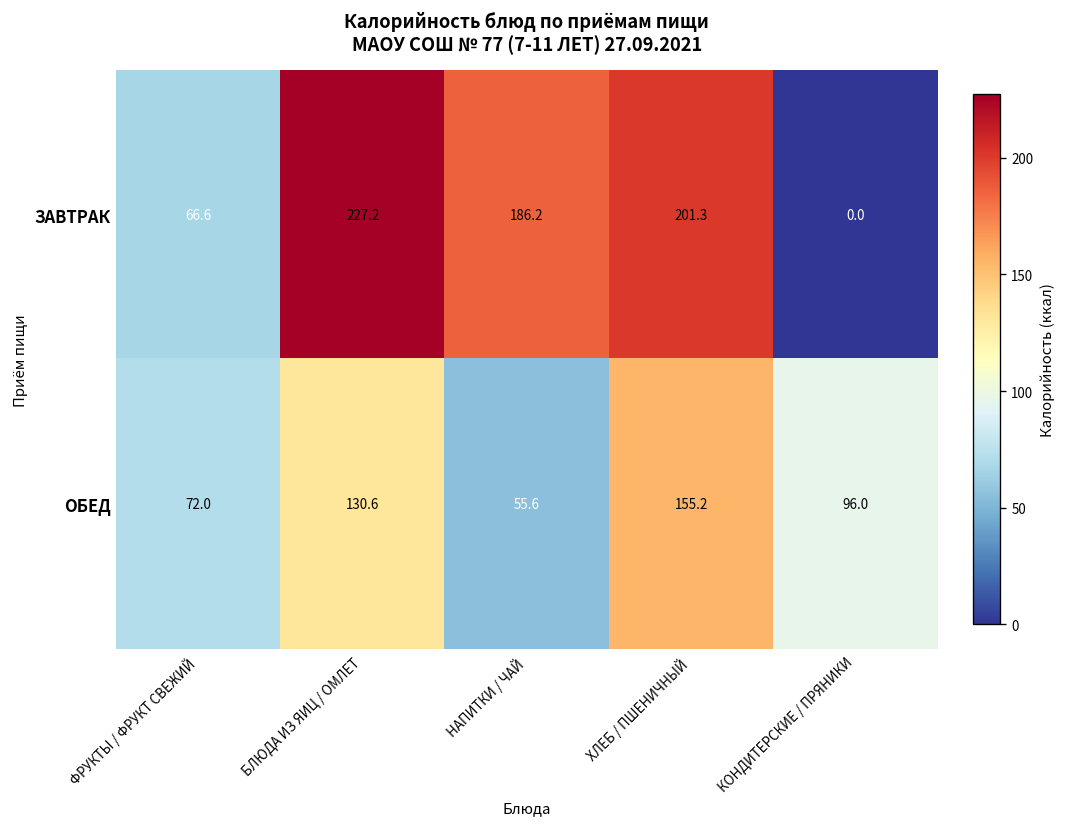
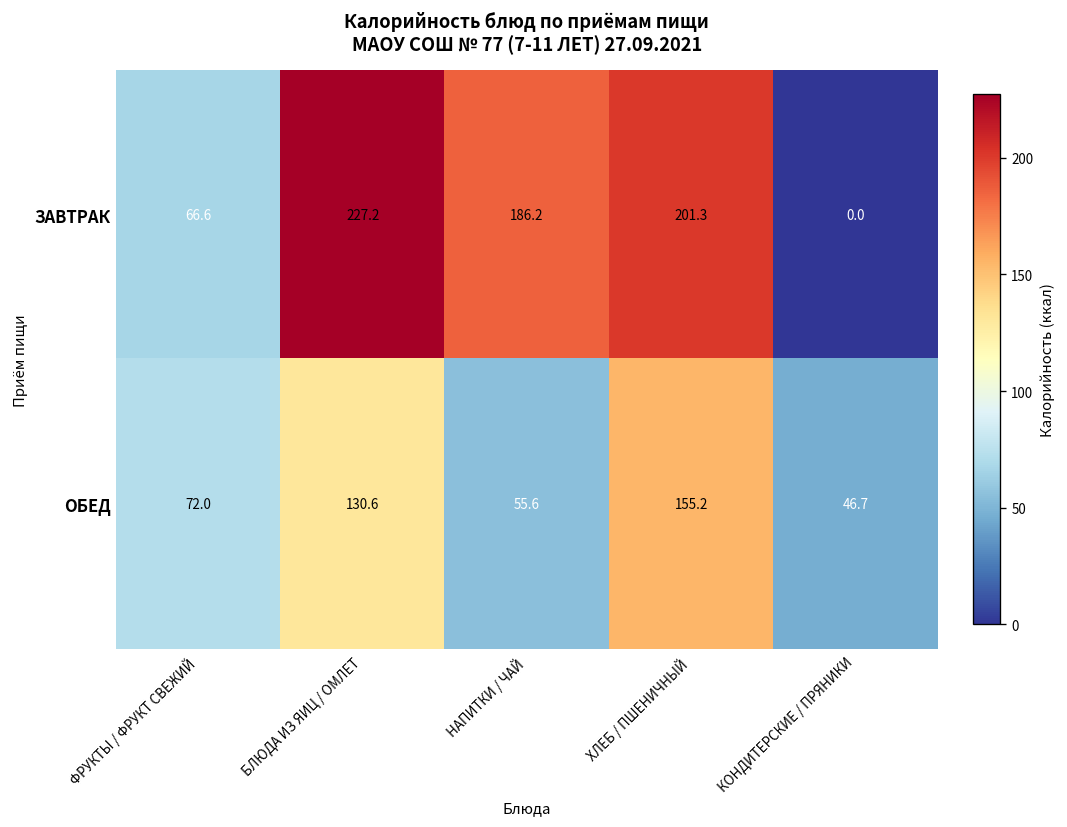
ОБЕД, КОНДИТЕРСКИЕ / ПРЯНИКИ: 96.0 -> 46.7
